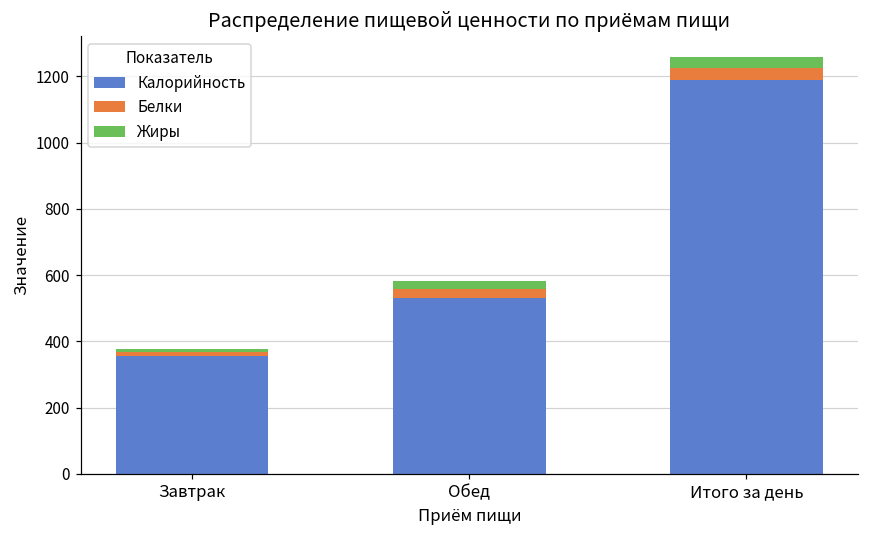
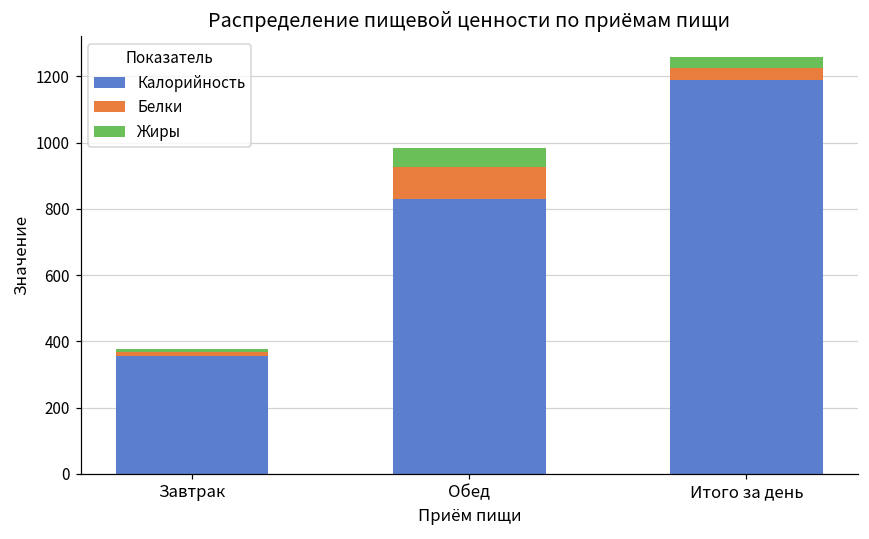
Калорийность, Обед: 530 -> 830
Белки, Обед: 30 -> 100
Жиры, Обед: 20 -> 60
